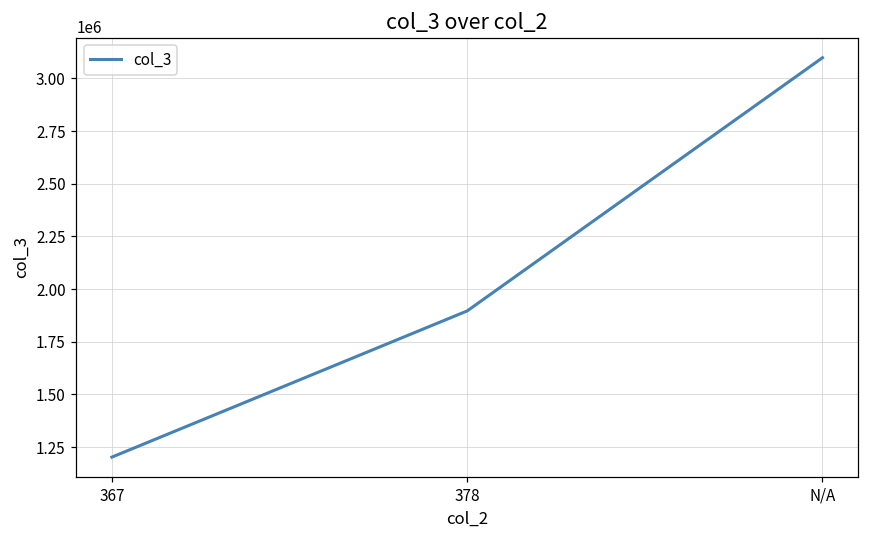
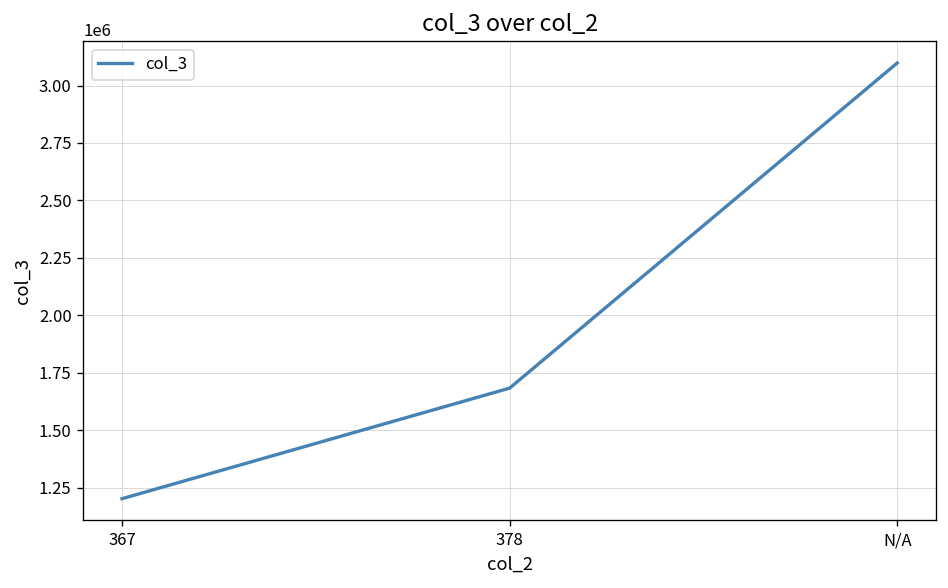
378: 1900000 -> 1680000
